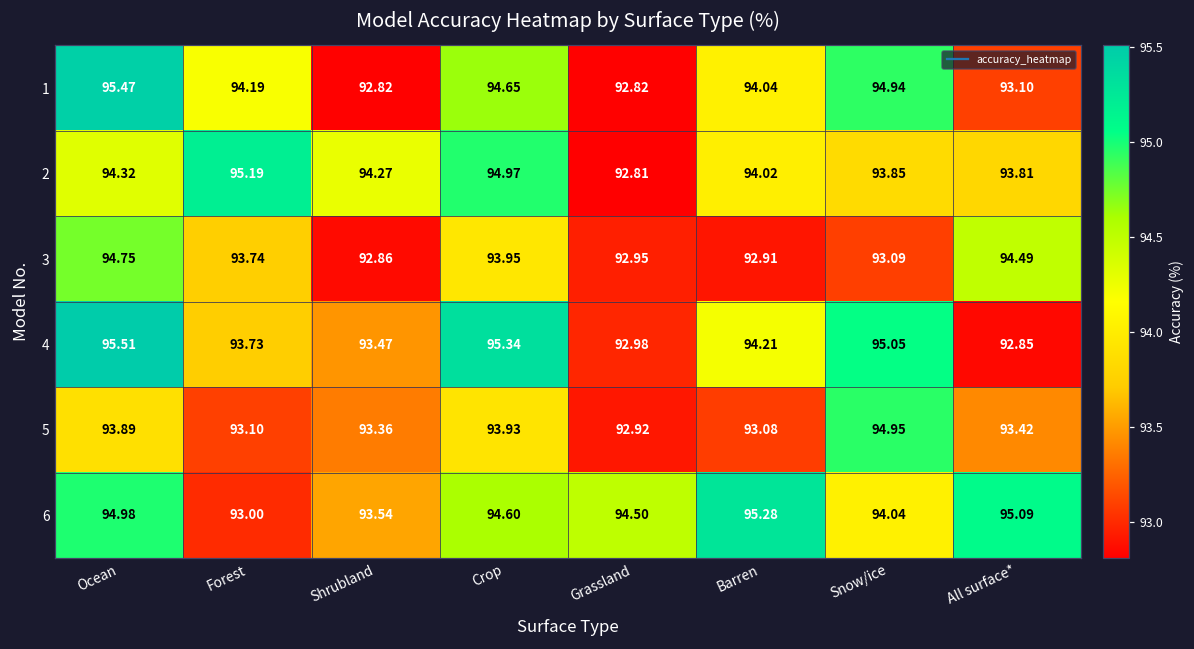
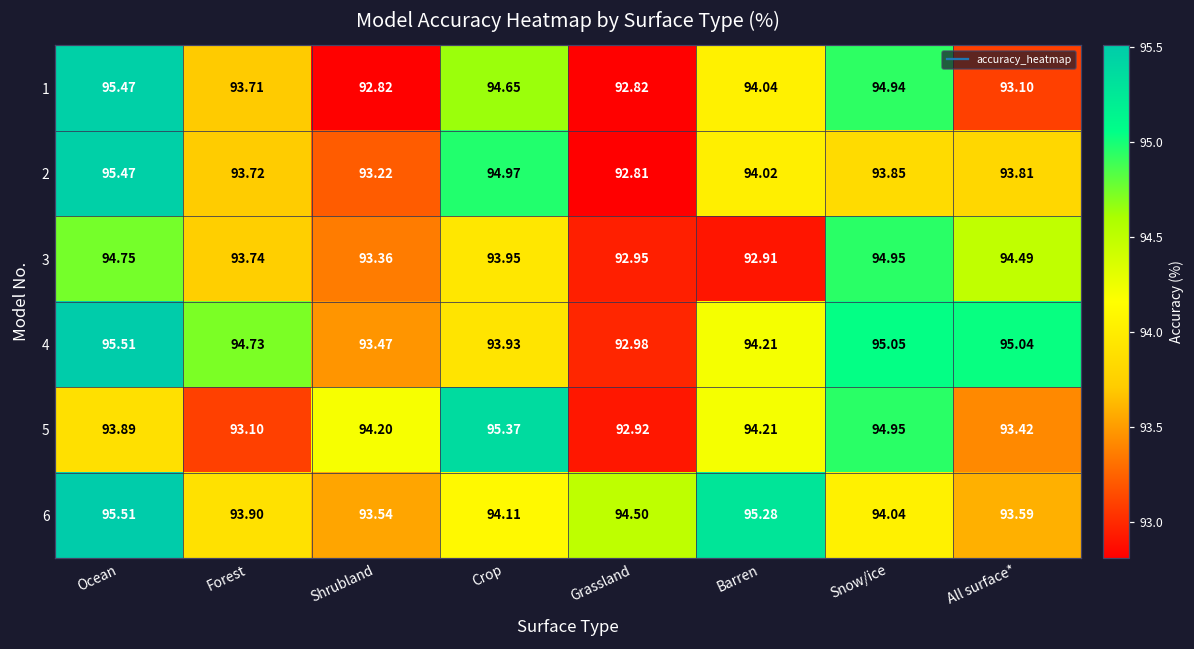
1, Forest: 94.19 -> 93.71
2, Ocean: 94.32 -> 95.47
2, Forest: 95.19 -> 93.72
2, Shrubland: 94.27 -> 93.22
3, Shrubland: 92.86 -> 93.36
3, Snow/ice: 93.09 -> 94.95
4, Forest: 93.73 -> 94.73
4, Crop: 95.34 -> 93.93
4, All surface*: 92.85 -> 95.04
5, Shrubland: 93.36 -> 94.20
5, Crop: 93.93 -> 95.37
5, Barren: 93.08 -> 94.21
6, Ocean: 94.98 -> 95.51
6, Forest: 93.00 -> 93.90
6, Crop: 94.60 -> 94.11
6, All surface*: 95.09 -> 93.59
